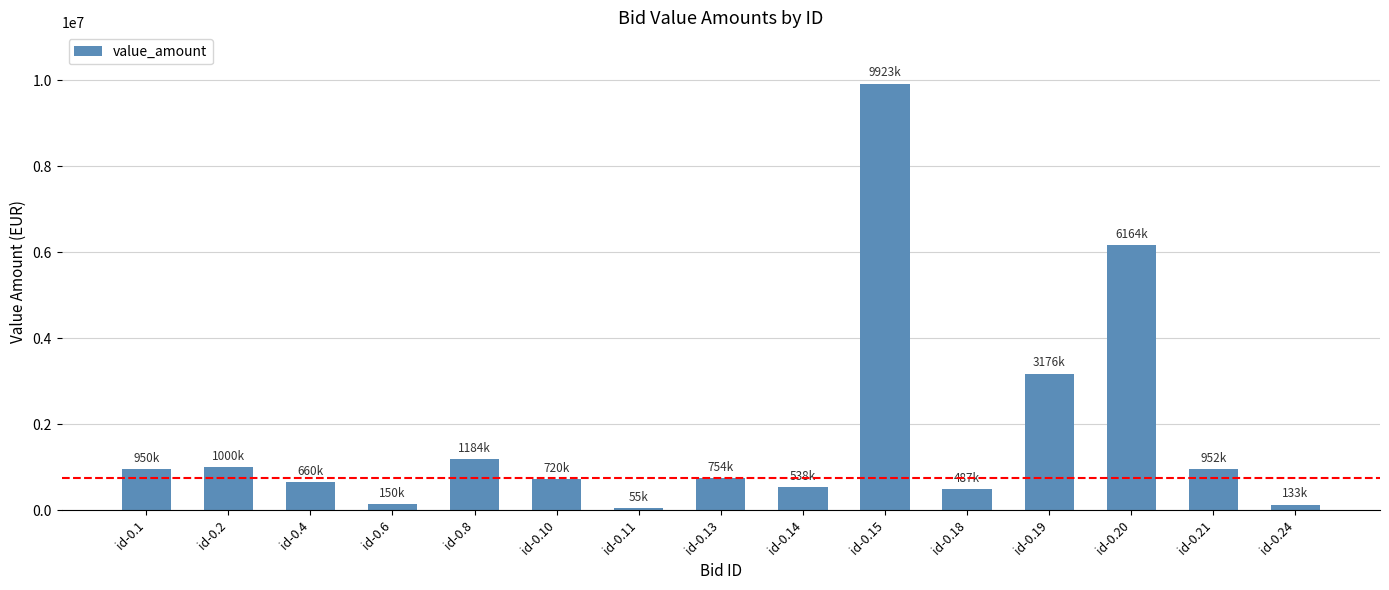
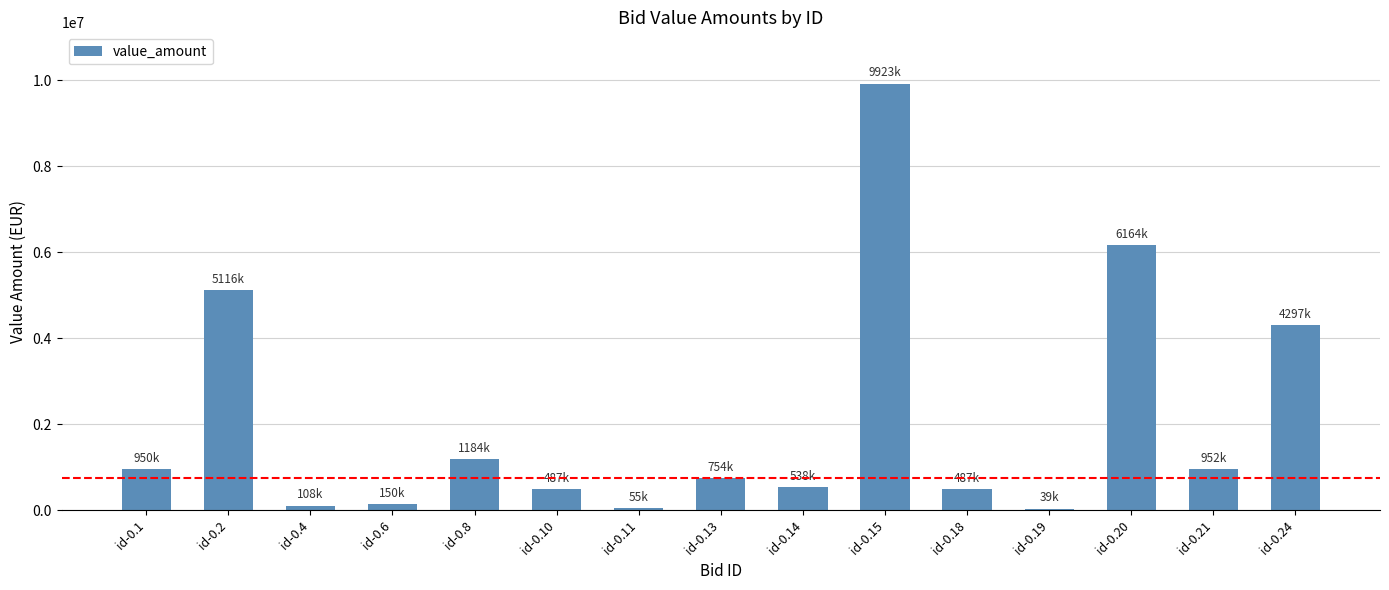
id-0.2: 1000k -> 5116k
id-0.4: 660k -> 108k
id-0.10: 720k -> 487k
id-0.19: 3176k -> 39k
id-0.24: 133k -> 4297k
